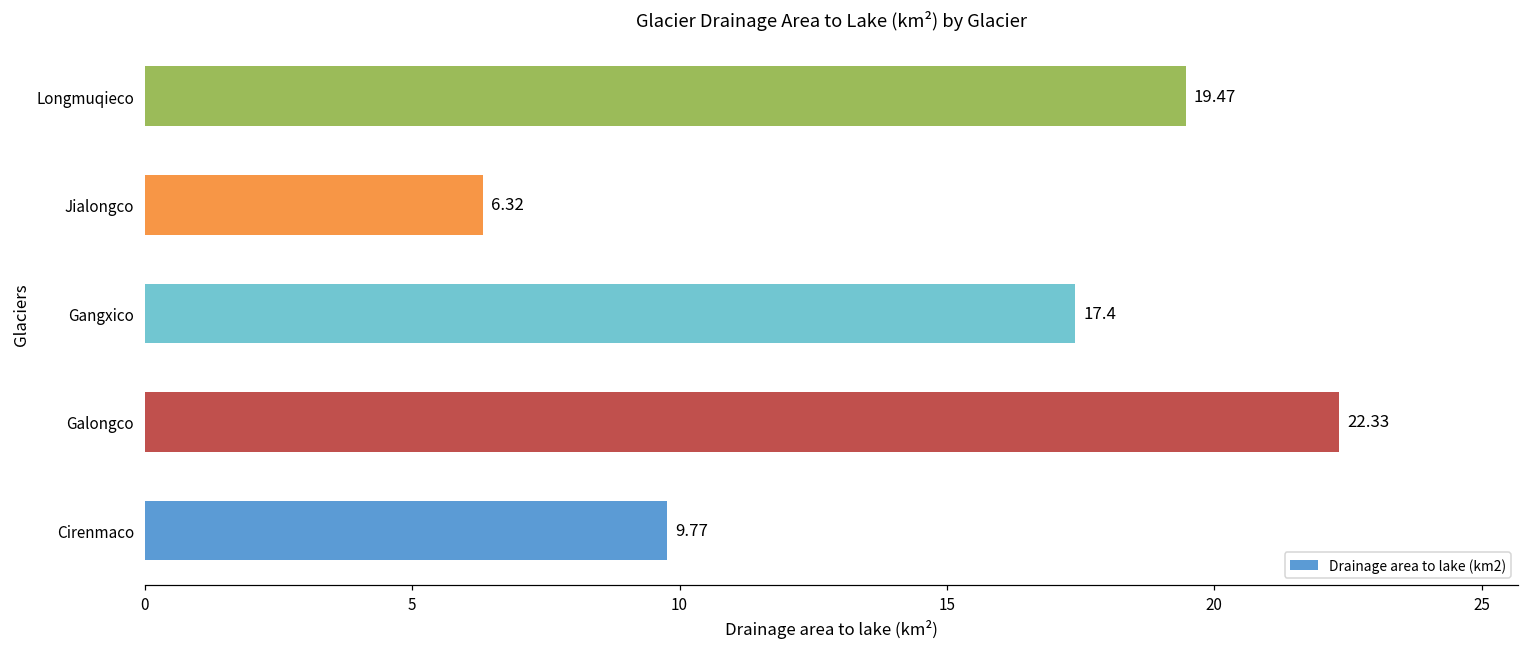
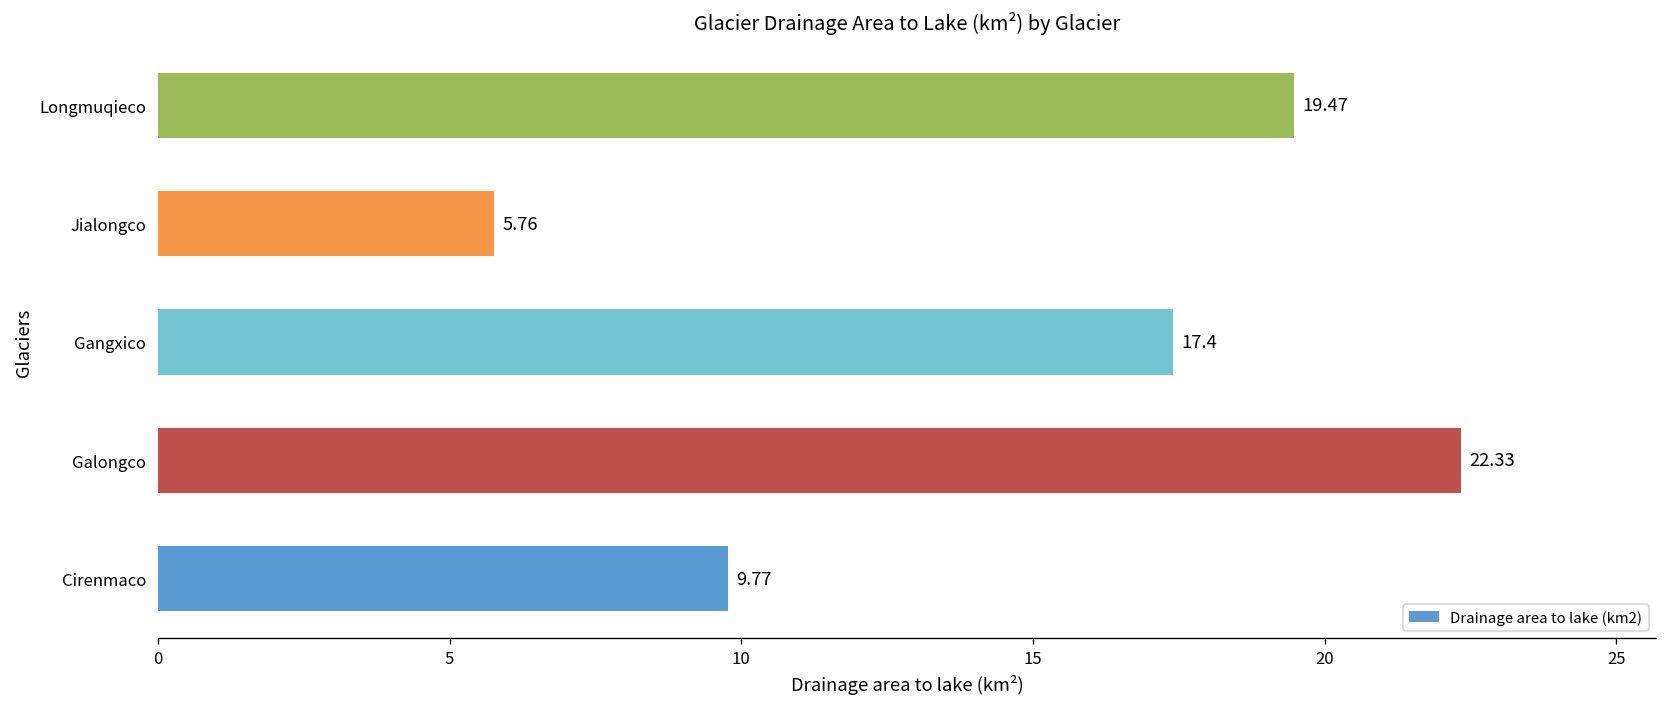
Jialongco: 6.32 -> 5.76
